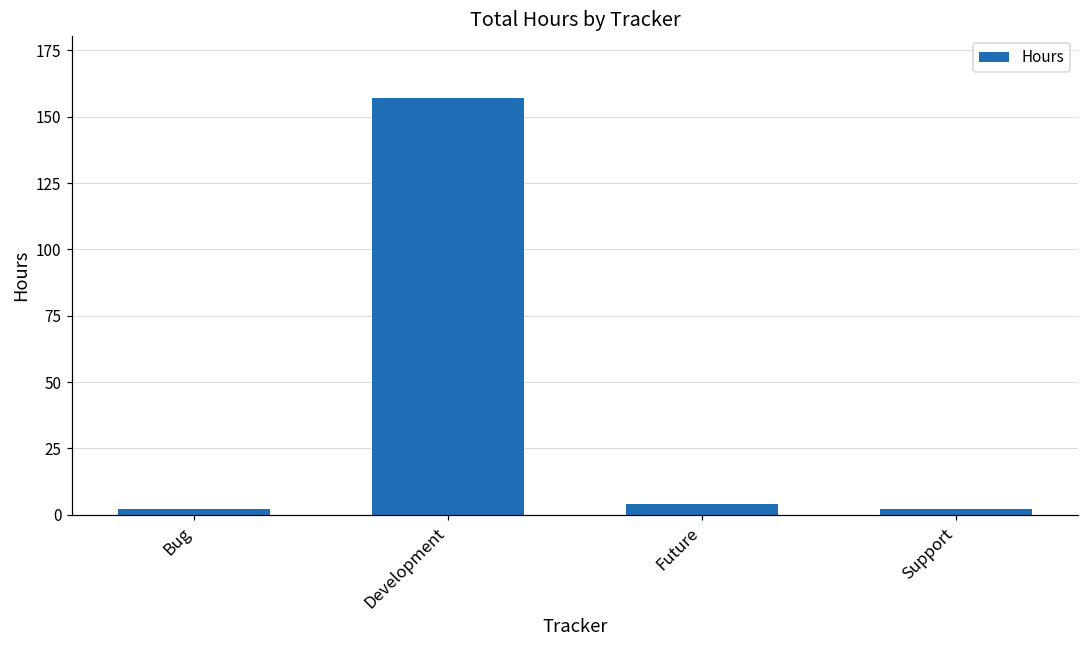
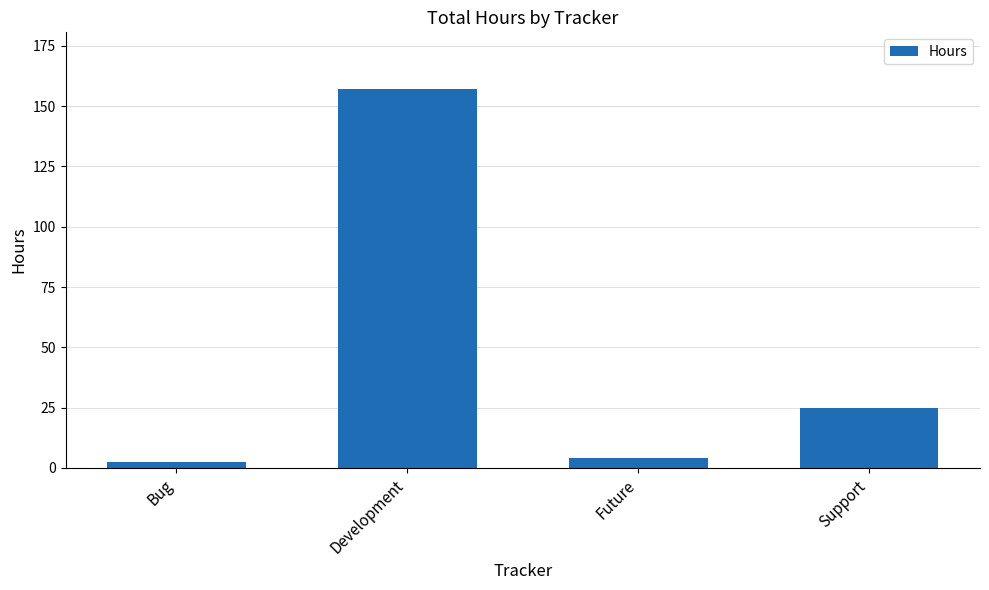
Support: 2 -> 25
